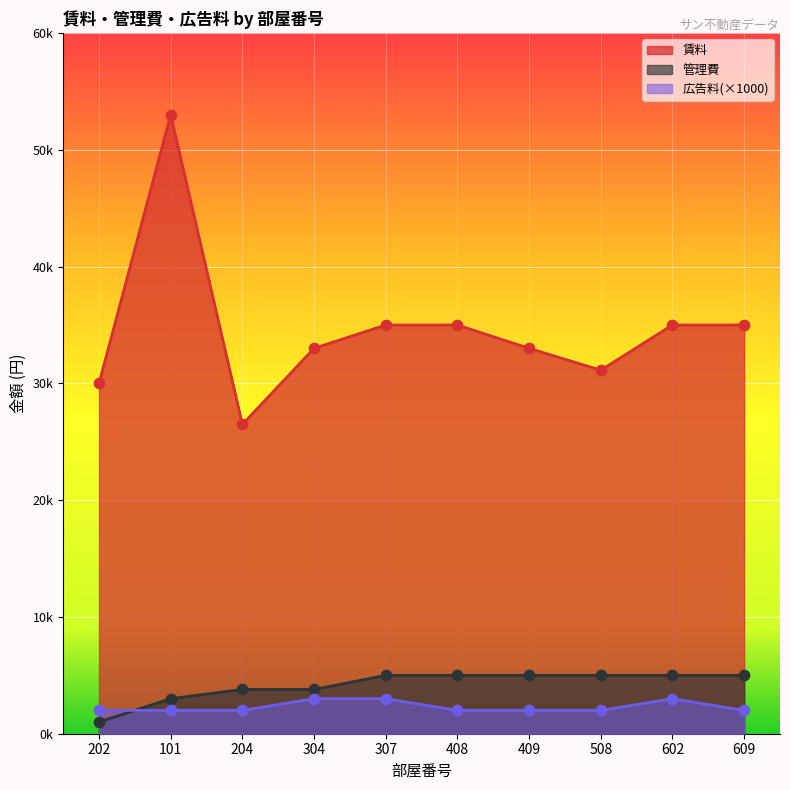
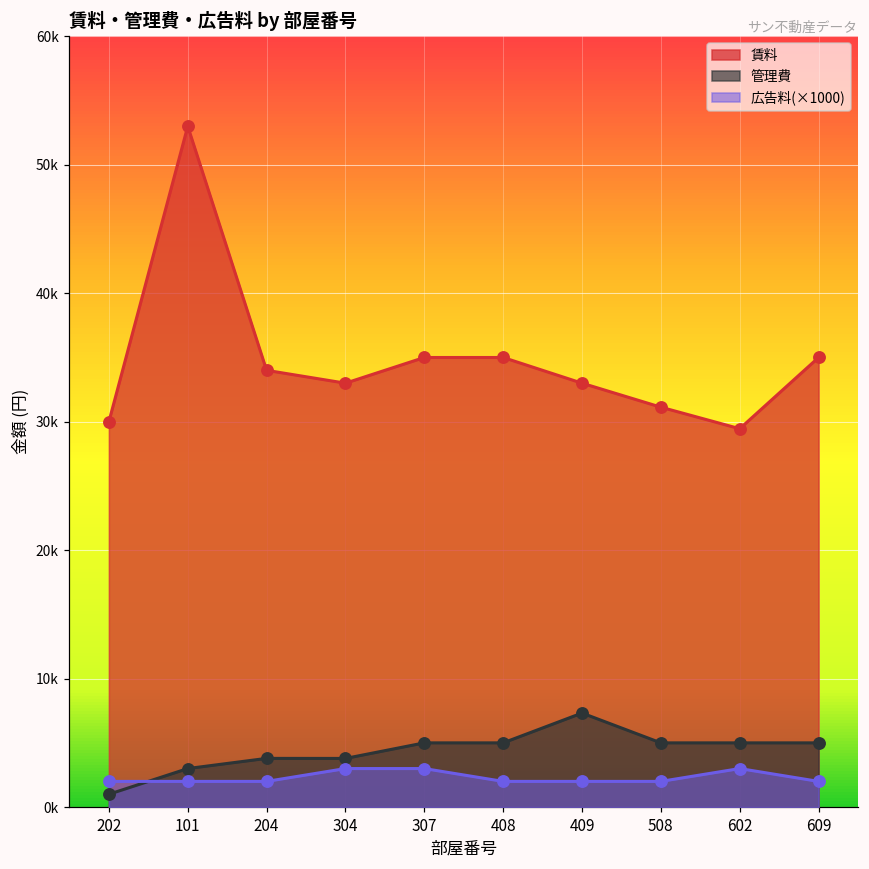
賃料, 204: 26500 -> 34000
管理費, 409: 5000 -> 7300
賃料, 602: 35000 -> 29500
